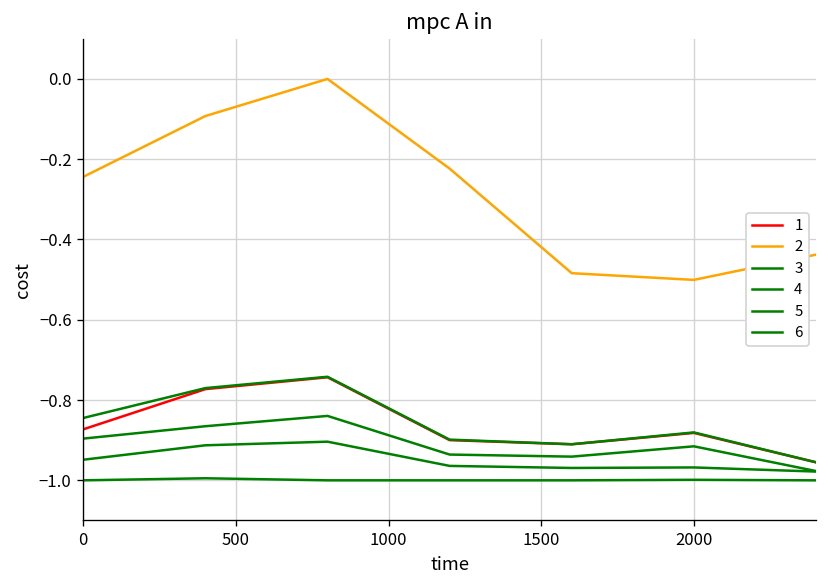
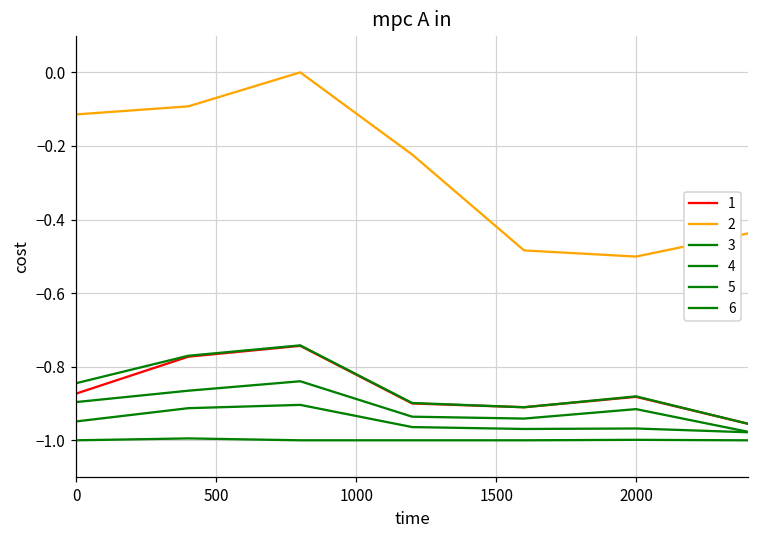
2, 0: -0.24 -> -0.11
